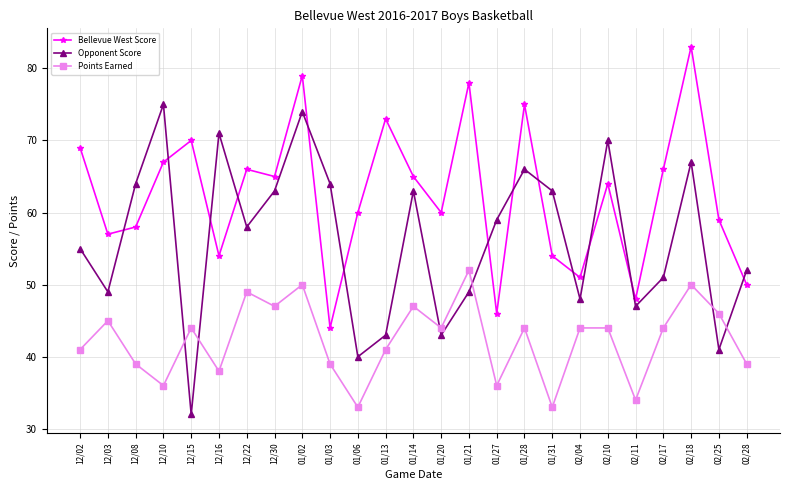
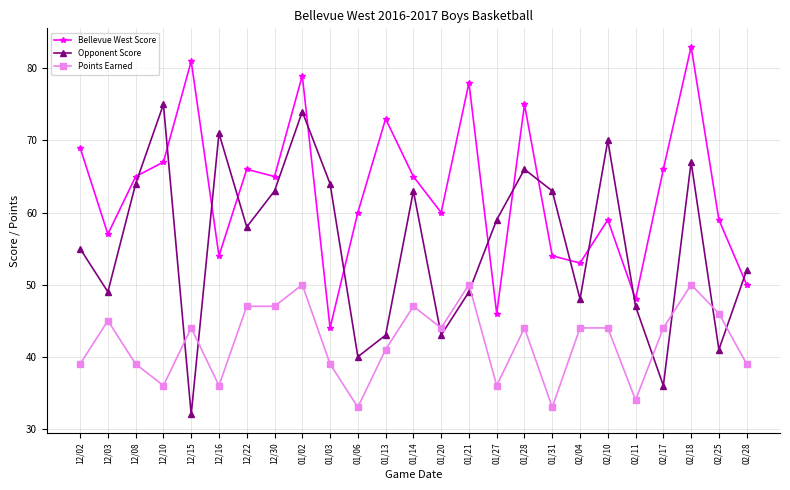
Points Earned, 12/02: 41 -> 39
Bellevue West Score, 12/08: 58 -> 65
Bellevue West Score, 12/15: 70 -> 81
Points Earned, 12/16: 38 -> 36
Points Earned, 12/22: 49 -> 47
Points Earned, 01/21: 52 -> 50
Bellevue West Score, 02/04: 51 -> 53
Bellevue West Score, 02/10: 64 -> 59
Opponent Score, 02/17: 51 -> 36
